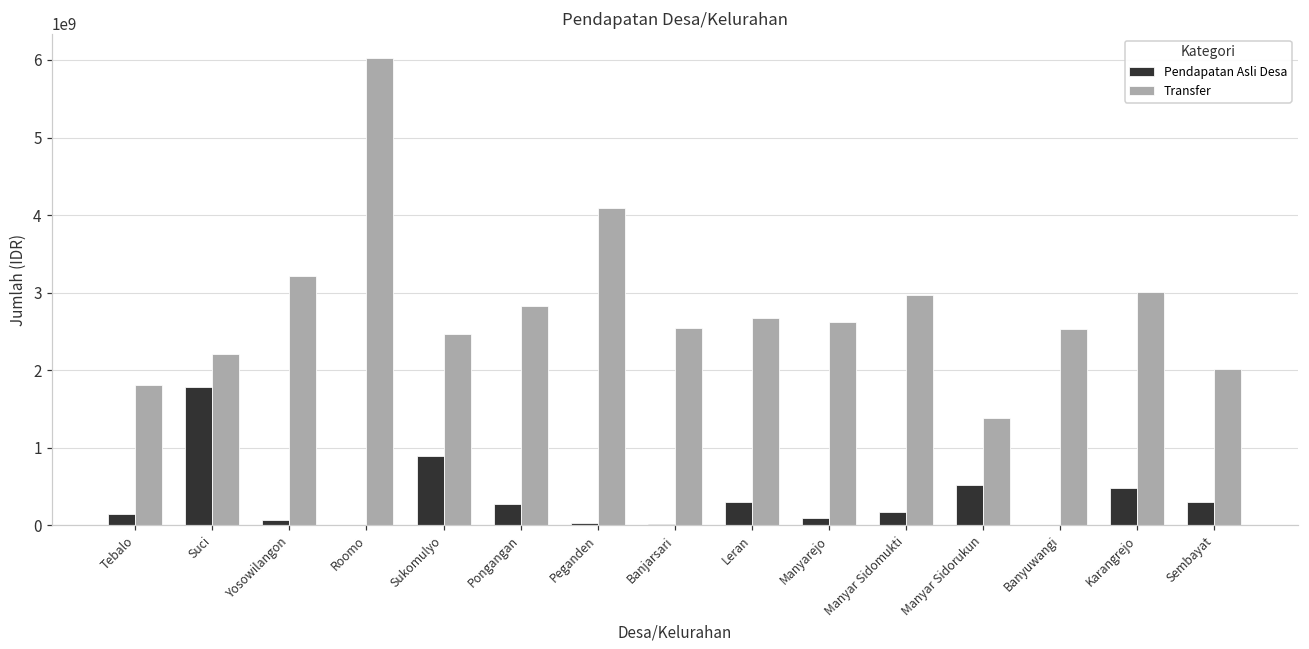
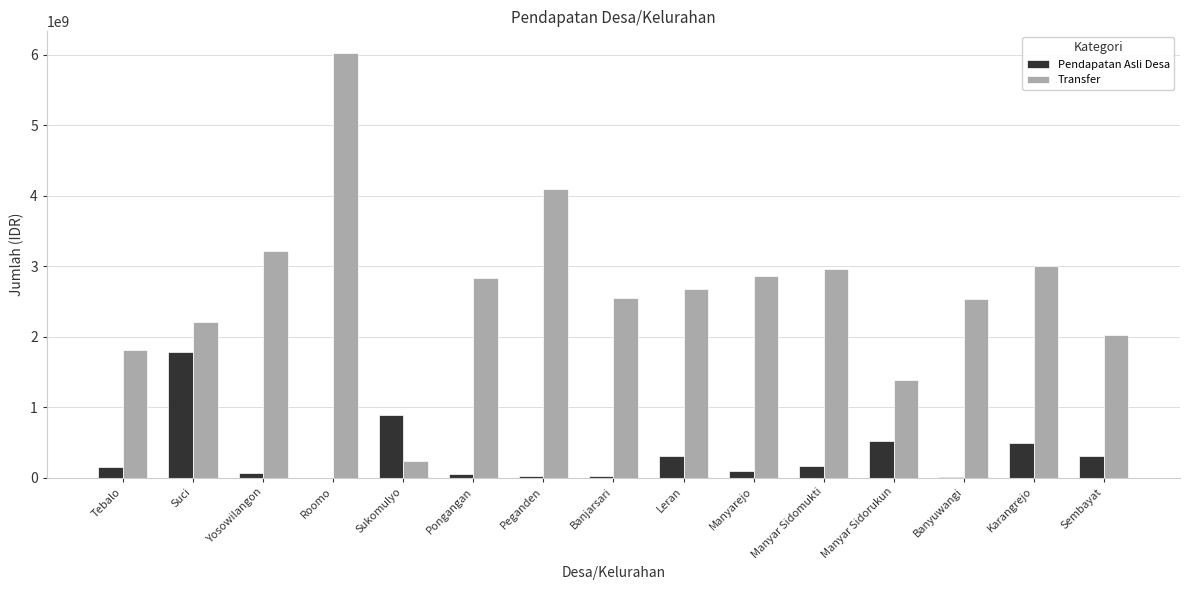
Transfer, Sukomulyo: 2500000000 -> 200000000
Pendapatan Asli Desa, Pongangan: 300000000 -> 100000000
Transfer, Manyarejo: 2600000000 -> 2900000000
